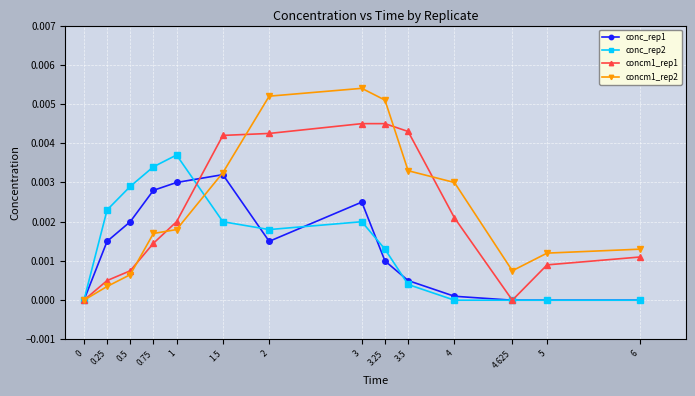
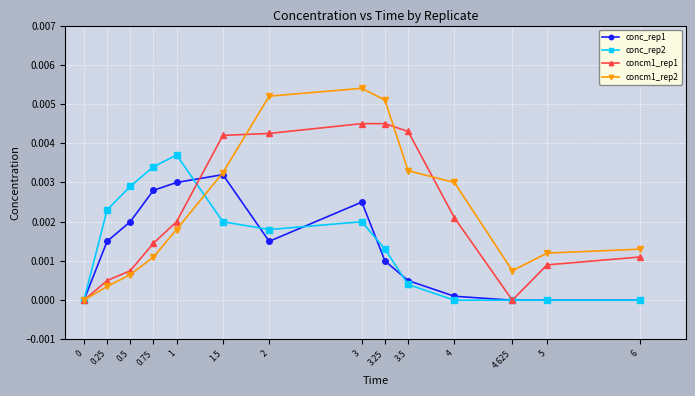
concm1_rep2, 0.75: 0.0017 -> 0.0011
